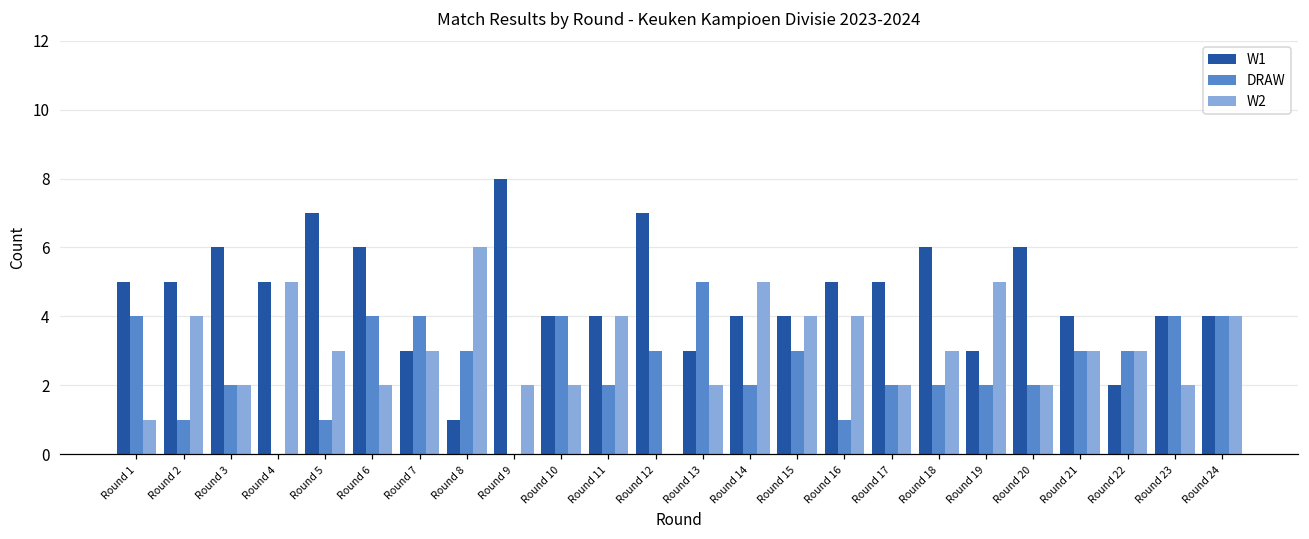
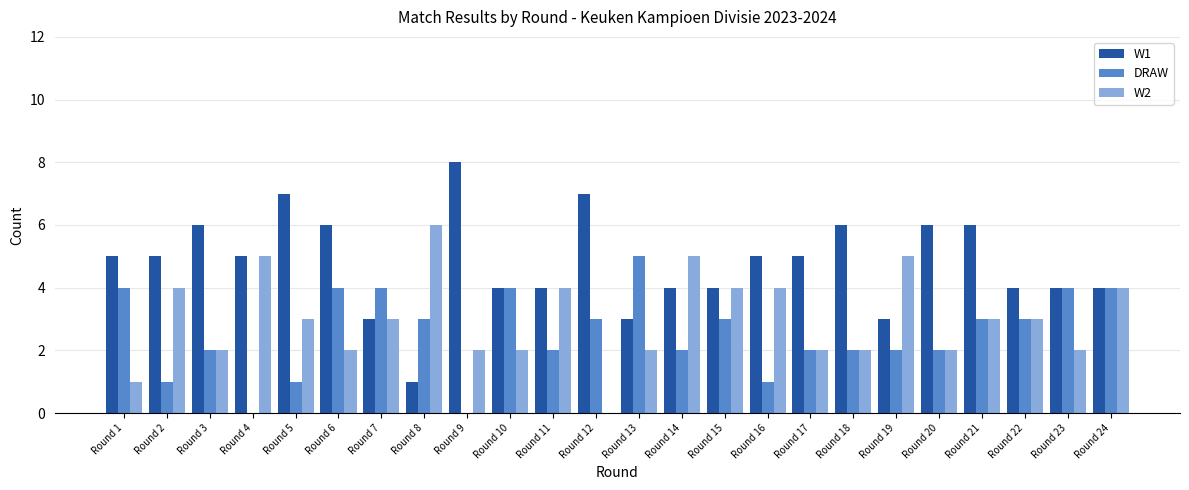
W2, Round 18: 3 -> 2
W1, Round 21: 4 -> 6
W1, Round 22: 2 -> 4
